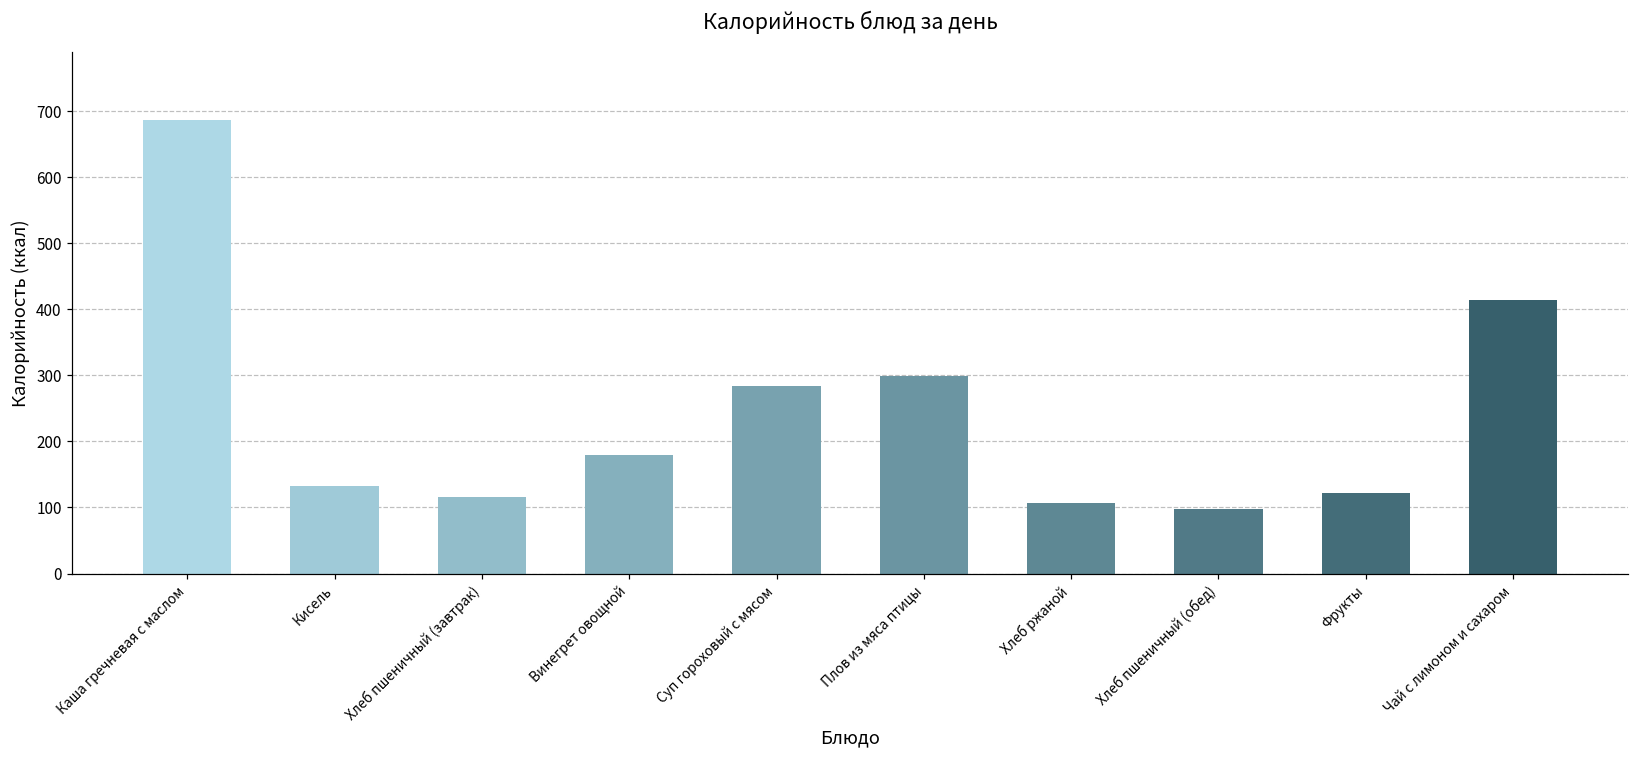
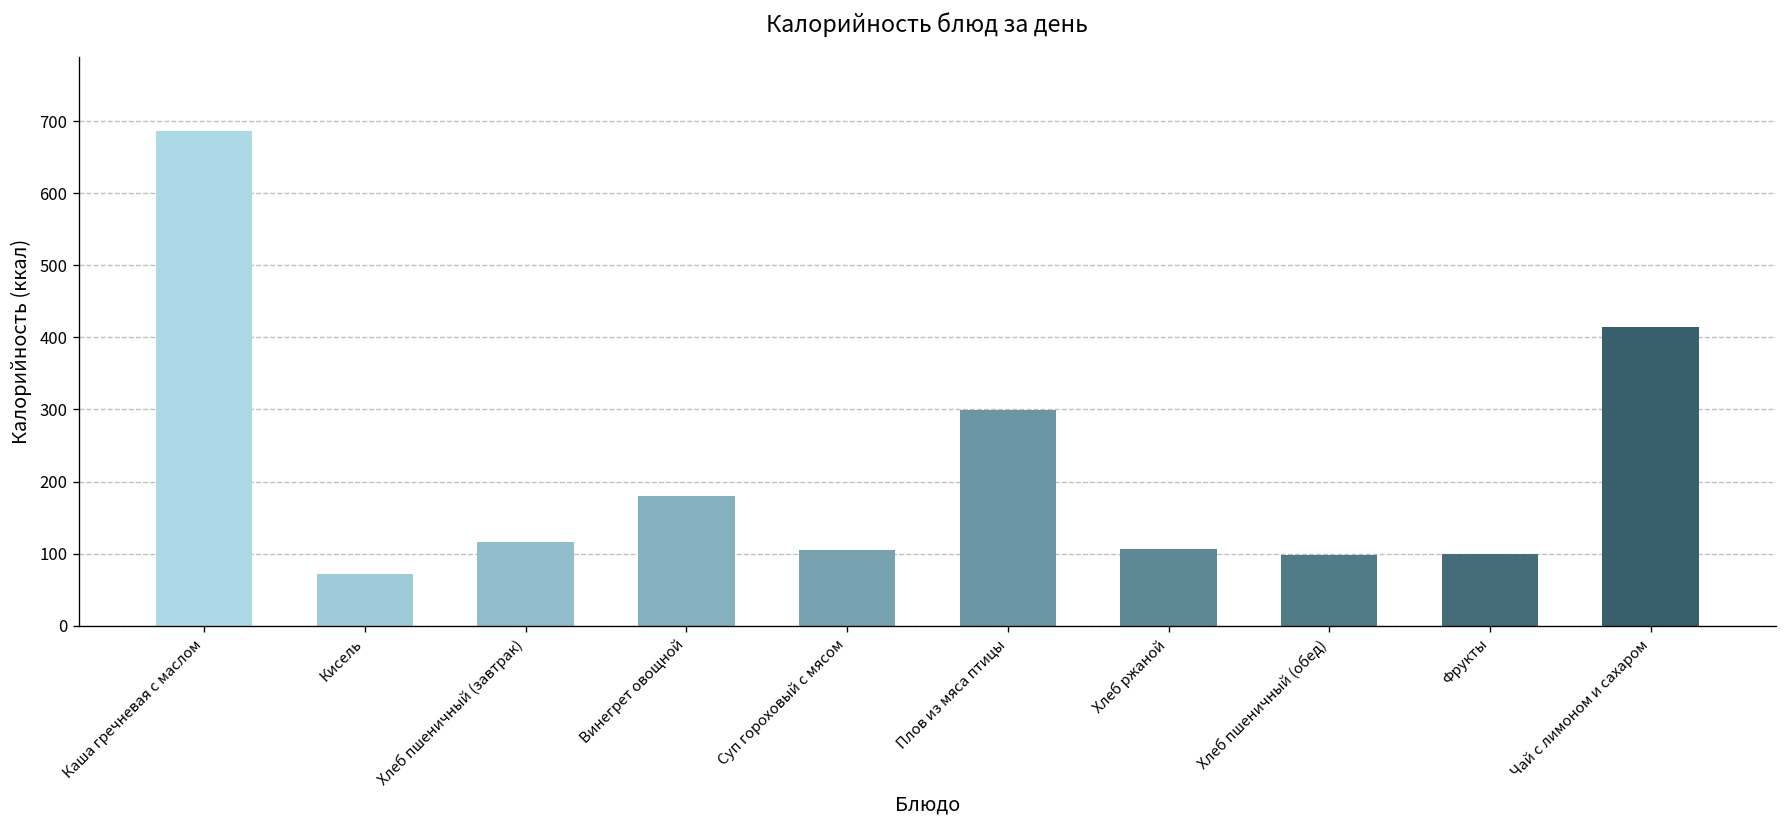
Кисель: 130 -> 70
Суп гороховый с мясом: 280 -> 100
Фрукты: 120 -> 100
